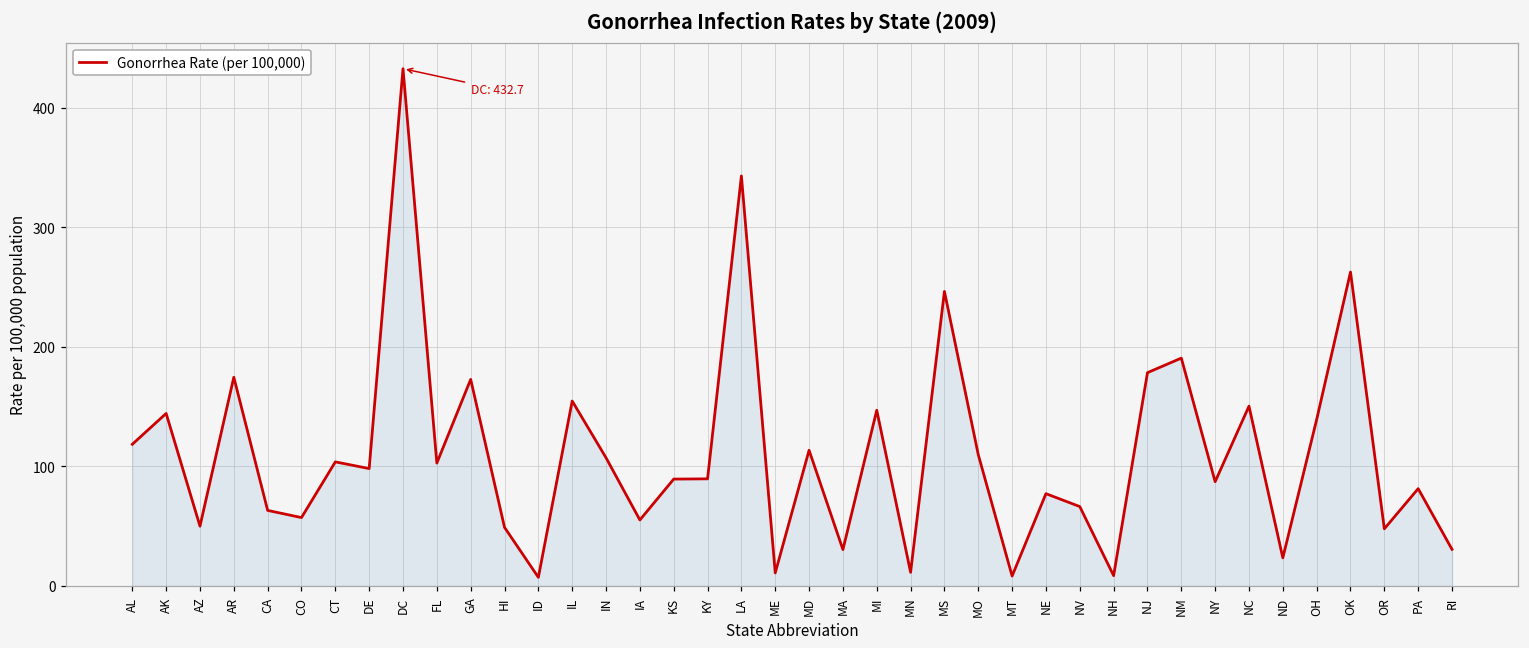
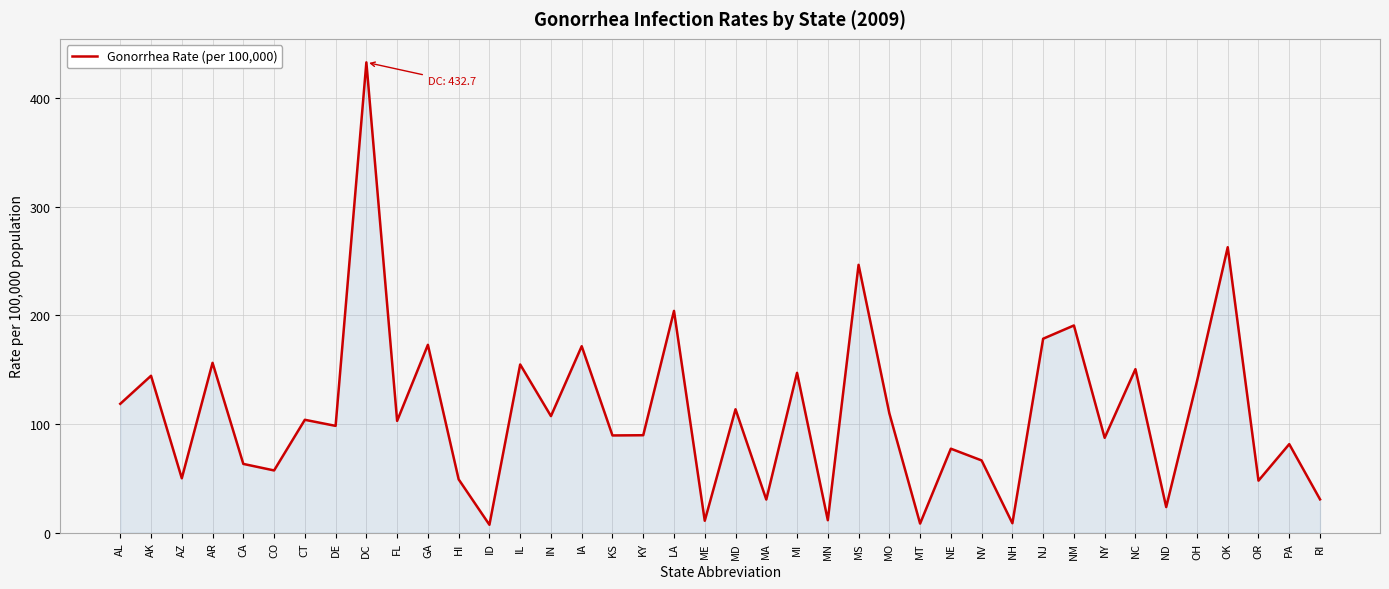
AR: 175 -> 156
IA: 55 -> 172
LA: 343 -> 204
